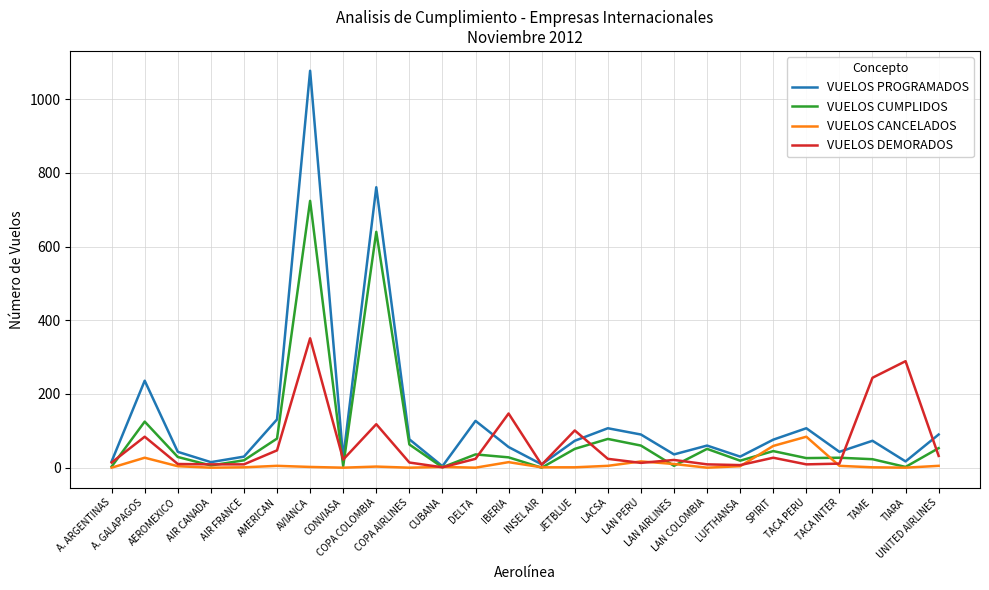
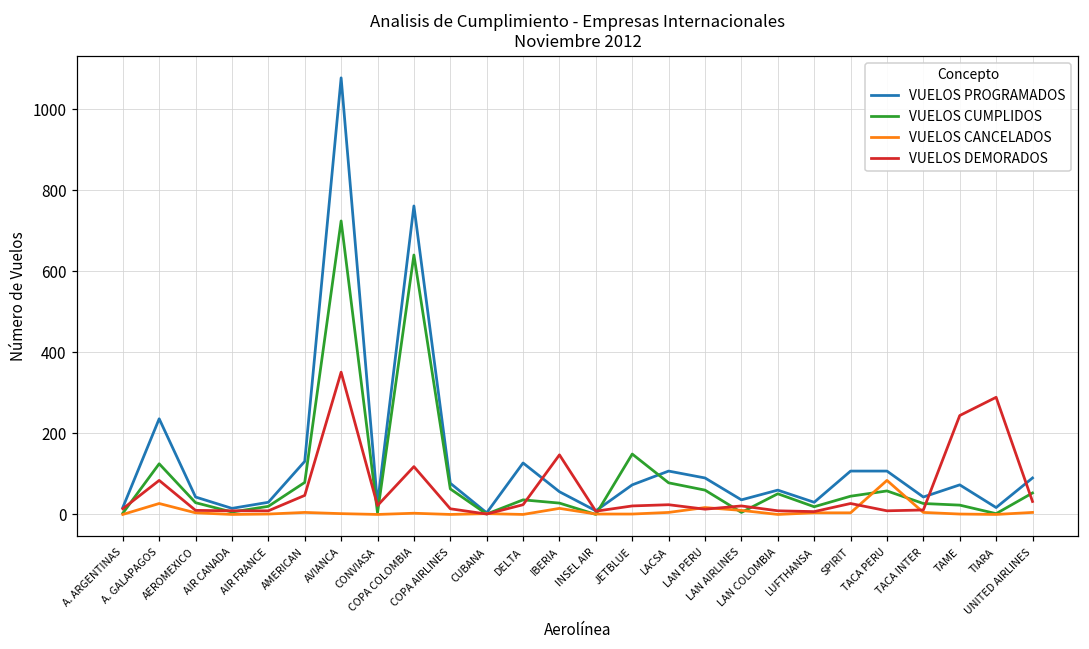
VUELOS CUMPLIDOS, JETBLUE: 50 -> 150
VUELOS DEMORADOS, JETBLUE: 100 -> 20
VUELOS PROGRAMADOS, SPIRIT: 80 -> 110
VUELOS CANCELADOS, SPIRIT: 60 -> 0
VUELOS CUMPLIDOS, TACA PERU: 30 -> 60
